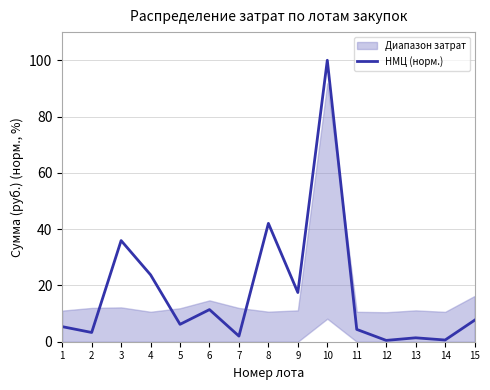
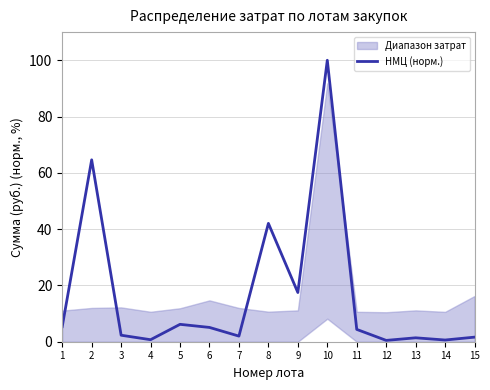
НМЦ (норм.), 2: 3 -> 65
НМЦ (норм.), 3: 36 -> 2
НМЦ (норм.), 4: 24 -> 1
НМЦ (норм.), 6: 11 -> 5
НМЦ (норм.), 15: 8 -> 2
